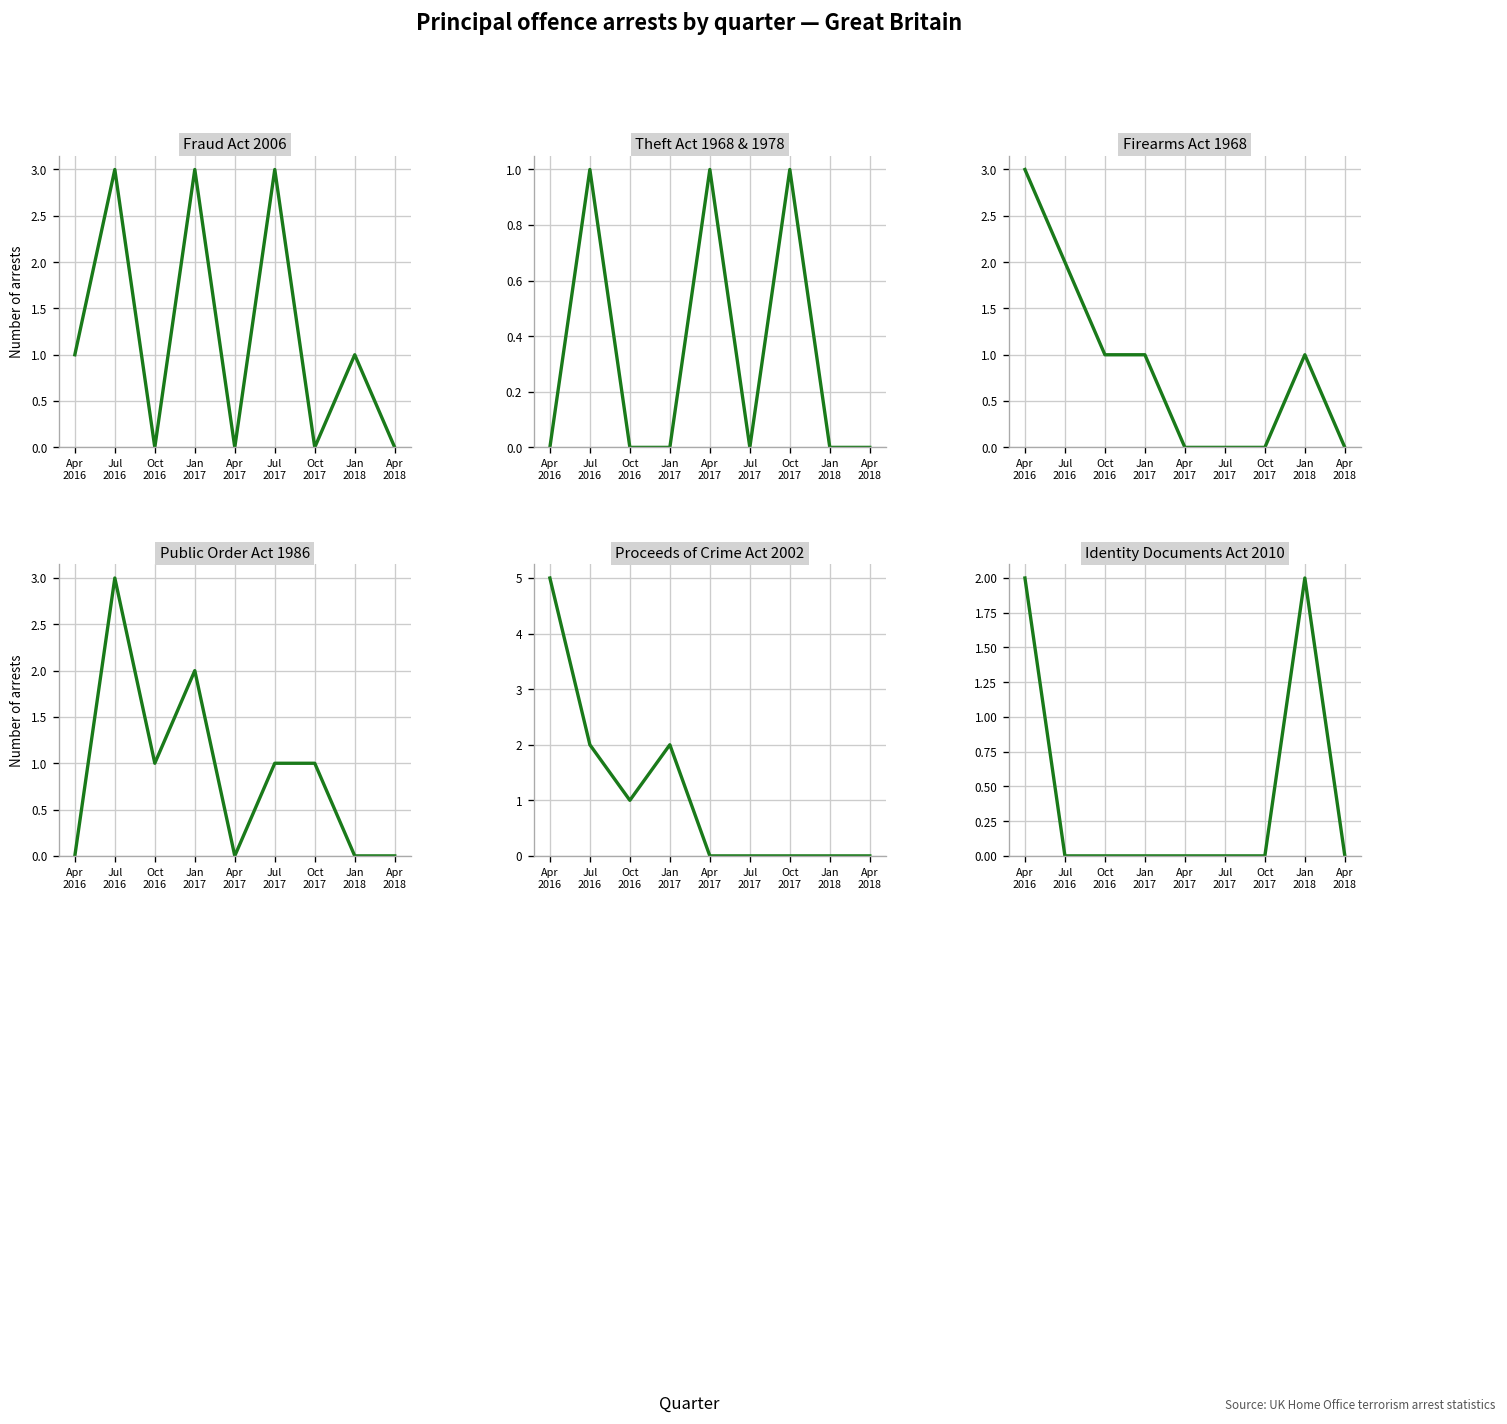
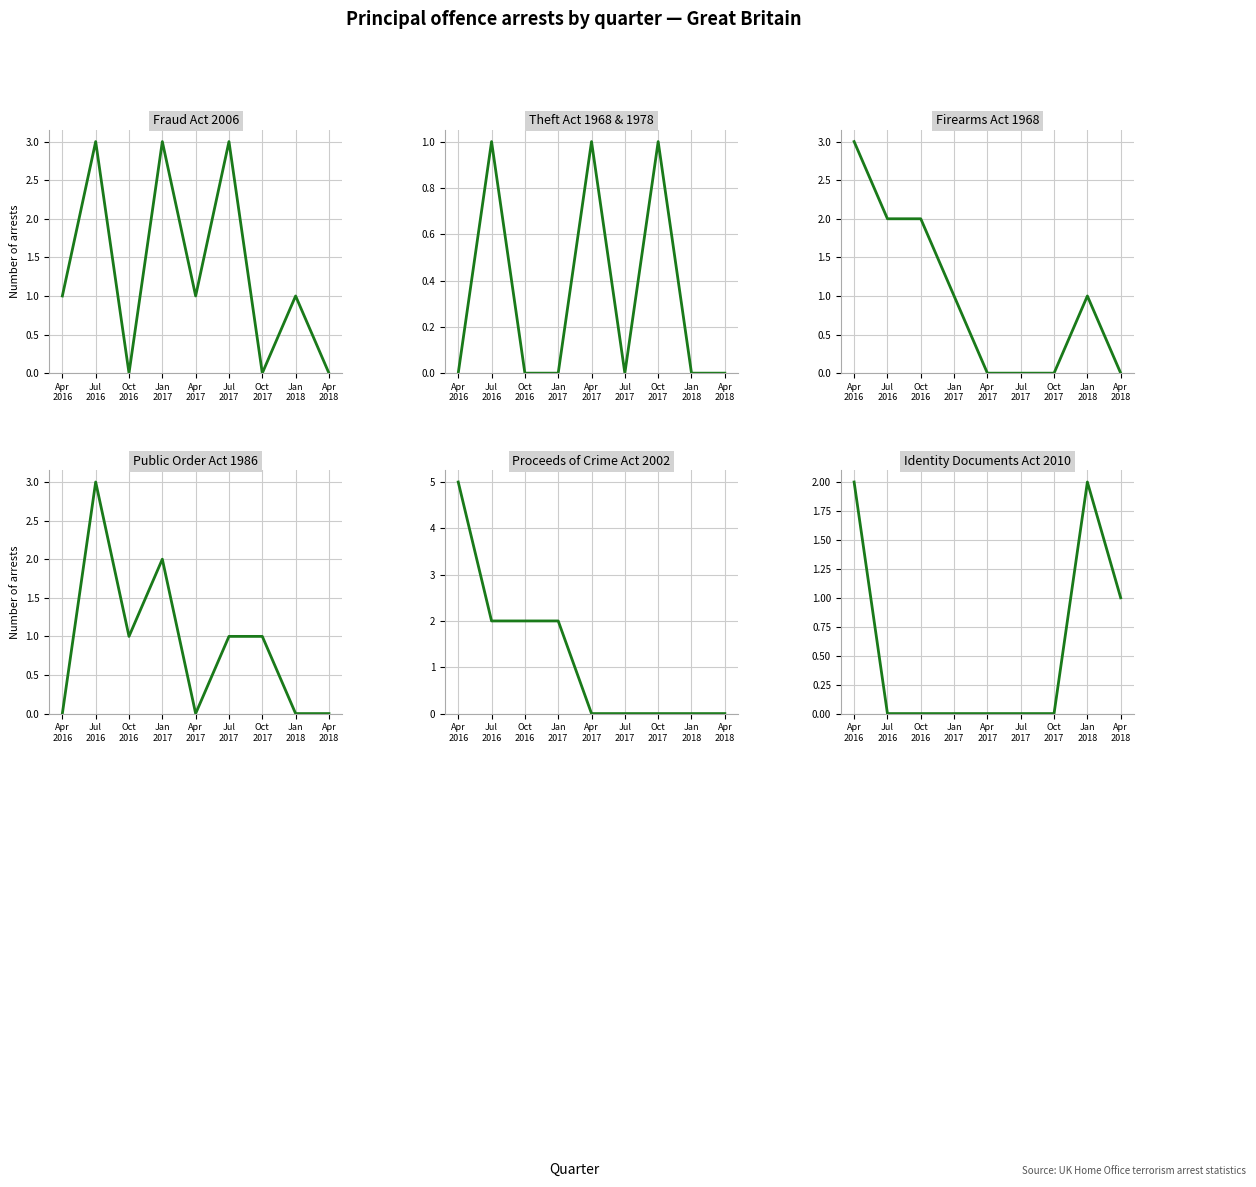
Fraud Act 2006, Apr 2017: 0 -> 1
Firearms Act 1968, Oct 2016: 1 -> 2
Proceeds of Crime Act 2002, Oct 2016: 1 -> 2
Identity Documents Act 2010, Apr 2018: 0 -> 1
